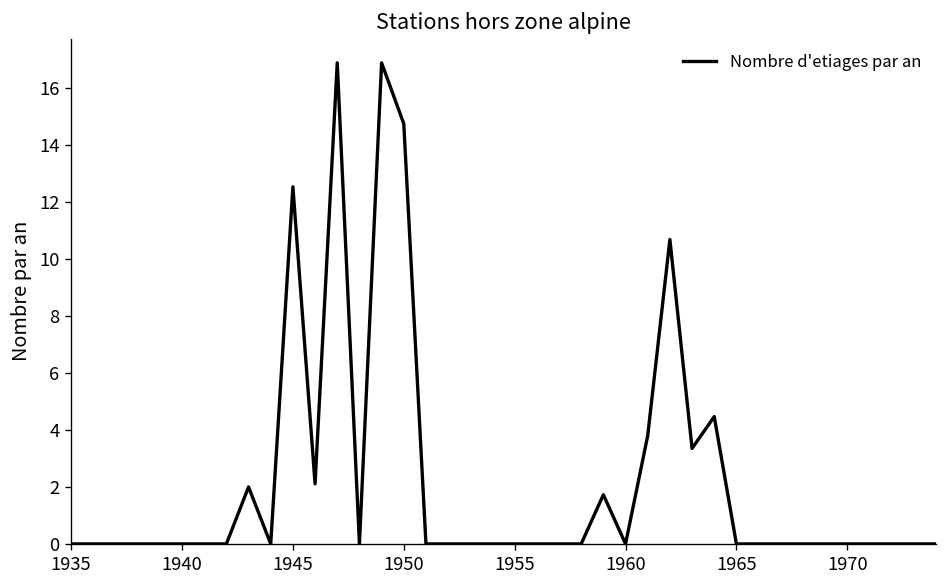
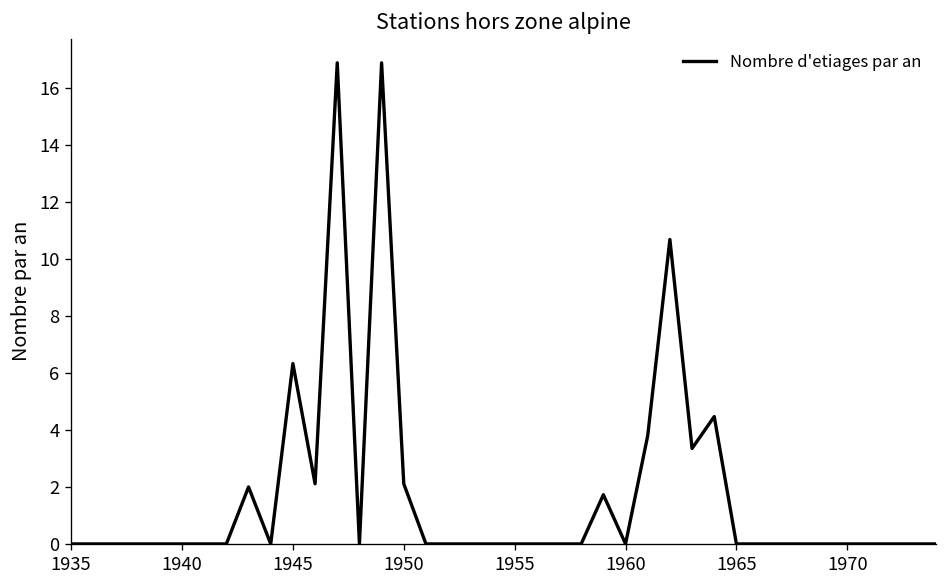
1945: 12.5 -> 6.3
1950: 14.8 -> 2.1
